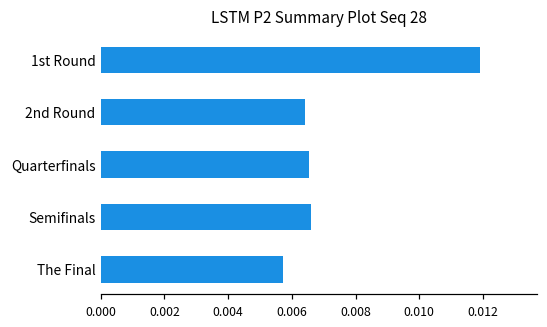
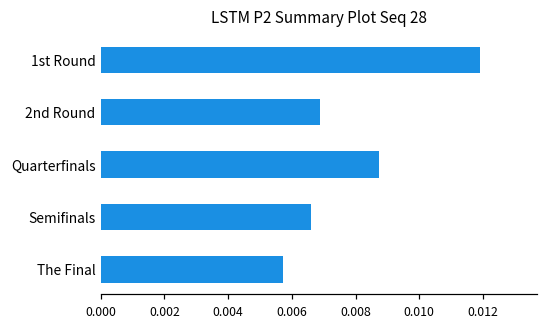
2nd Round: 0.0064 -> 0.0069
Quarterfinals: 0.0065 -> 0.0088
